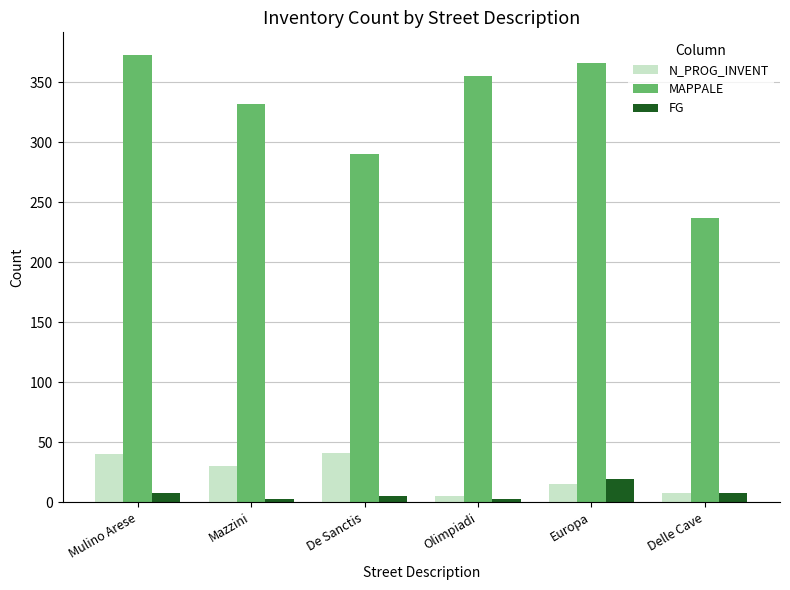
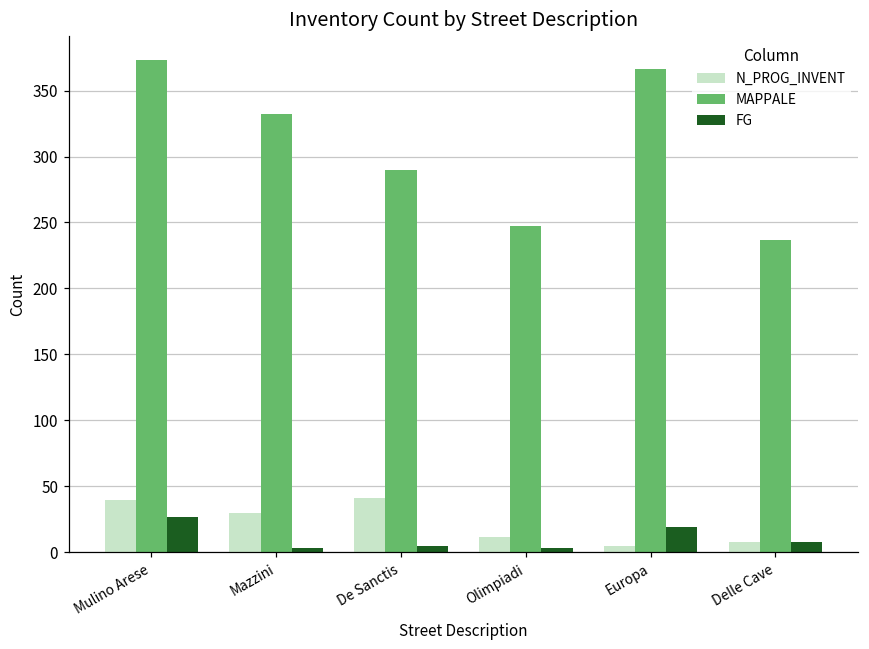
FG, Mulino Arese: 8 -> 27
N_PROG_INVENT, Olimpiadi: 5 -> 12
MAPPALE, Olimpiadi: 355 -> 247
N_PROG_INVENT, Europa: 15 -> 5
